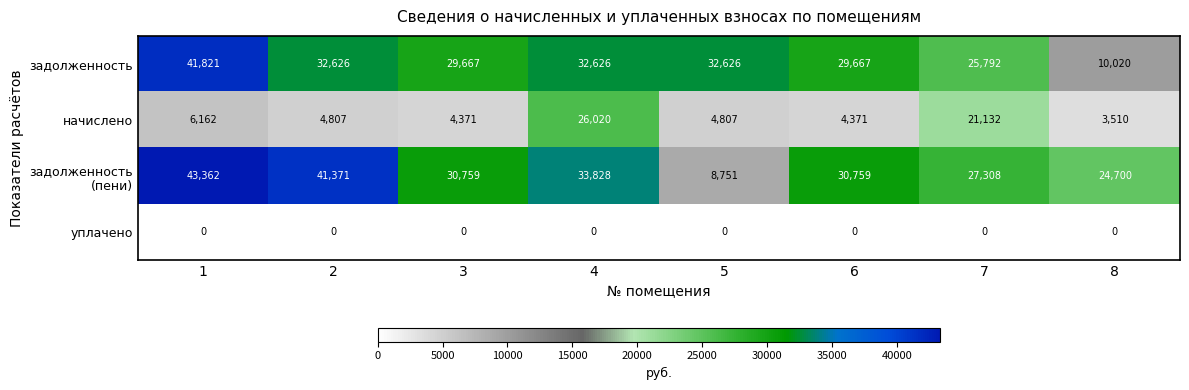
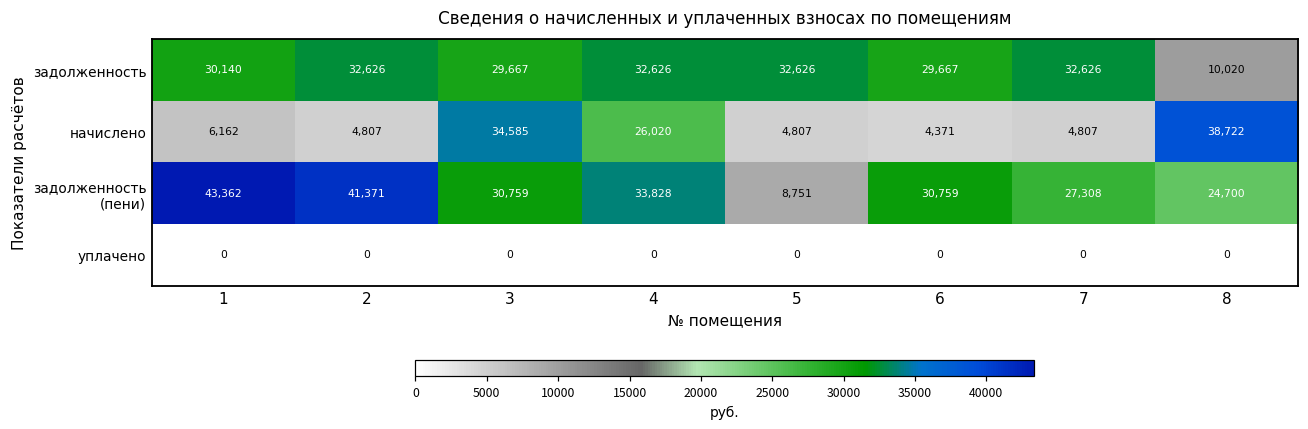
задолженность, 1: 41,821 -> 30,140
задолженность, 7: 25,792 -> 32,626
начислено, 3: 4,371 -> 34,585
начислено, 7: 21,132 -> 4,807
начислено, 8: 3,510 -> 38,722
